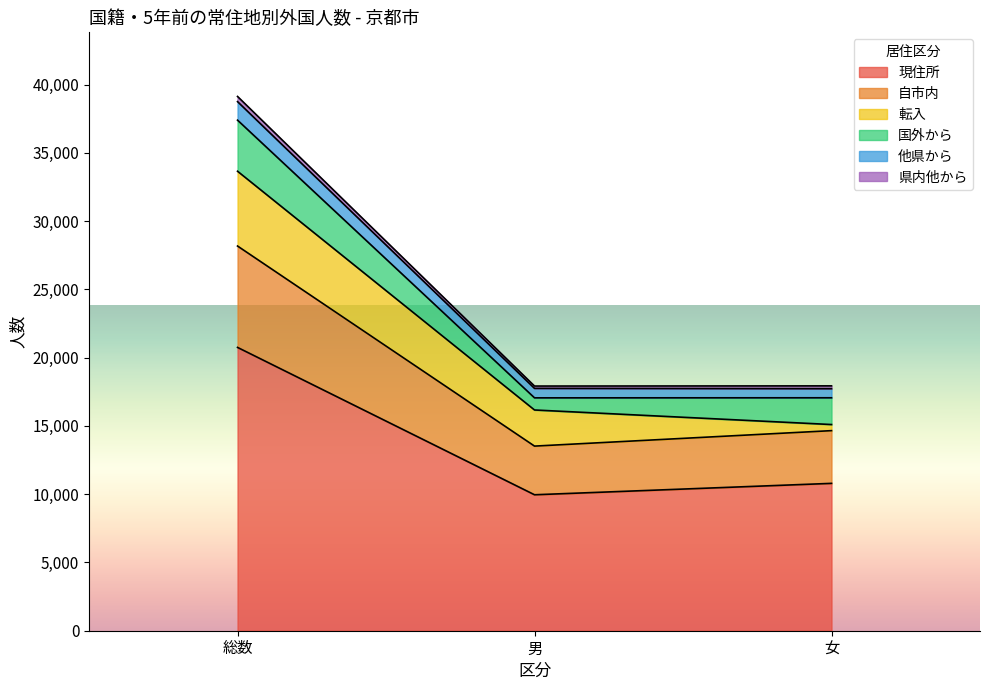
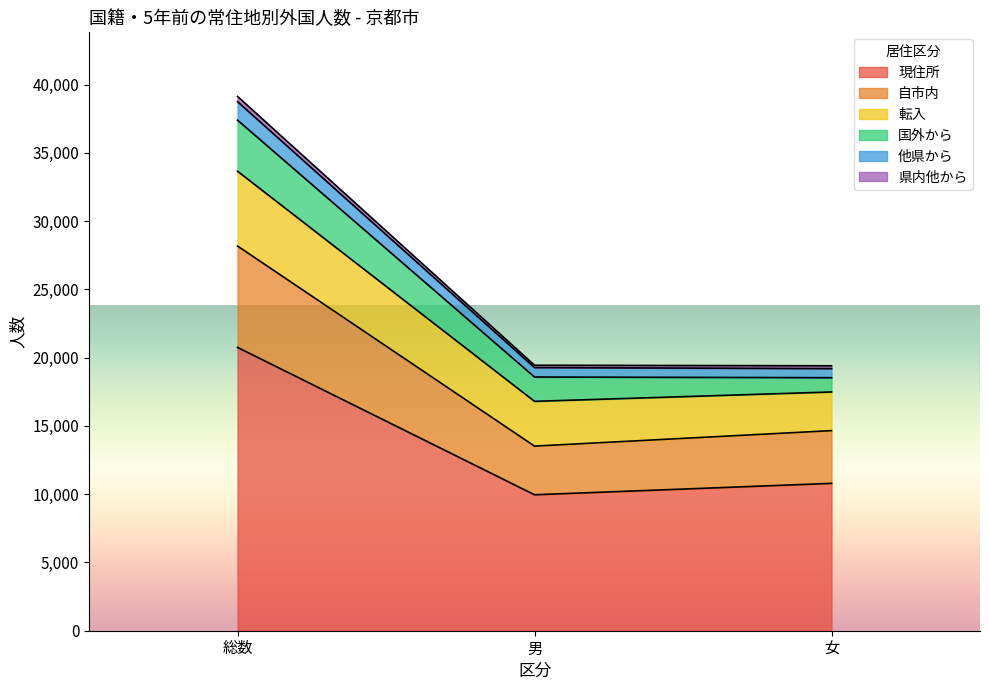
転入, 男: 2,600 -> 3,300
国外から, 男: 900 -> 1,800
転入, 女: 400 -> 2,800
国外から, 女: 2,000 -> 1,000
